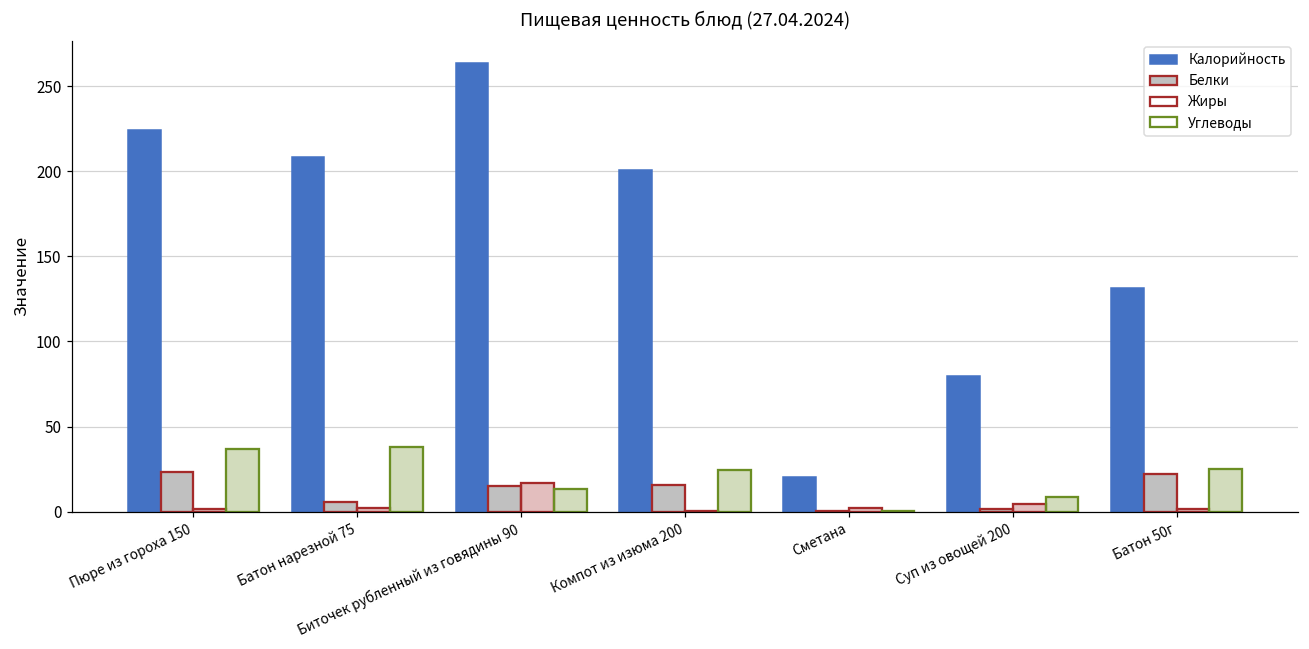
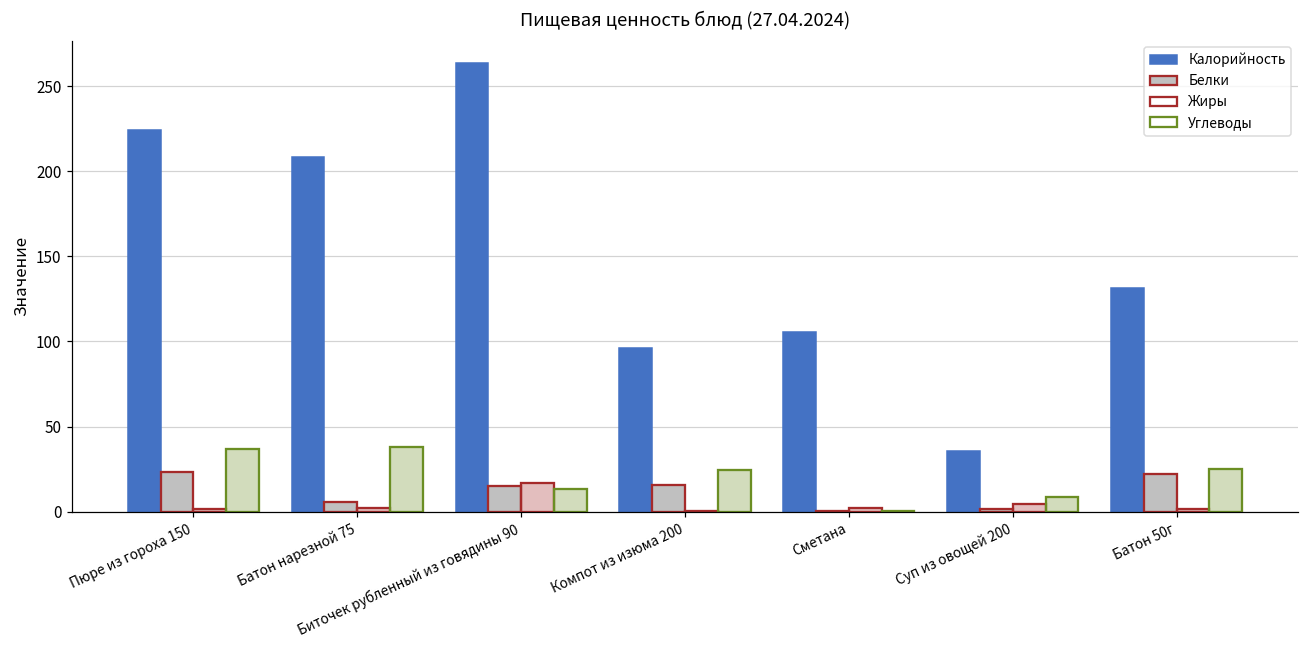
Калорийность, Компот из изюма 200: 201 -> 96
Калорийность, Сметана: 21 -> 106
Калорийность, Суп из овощей 200: 80 -> 36
